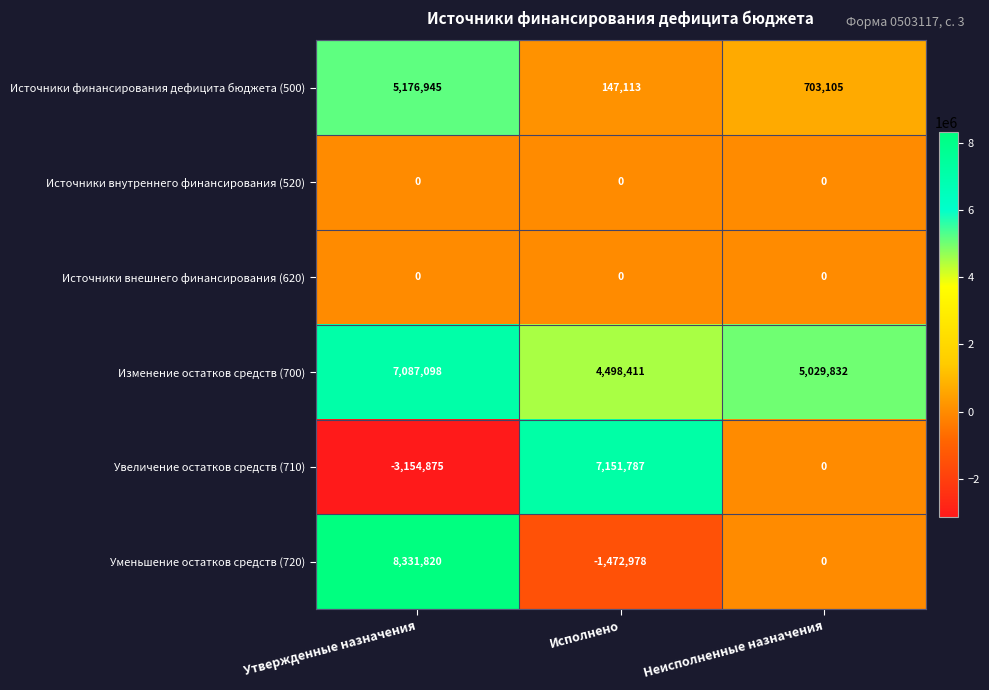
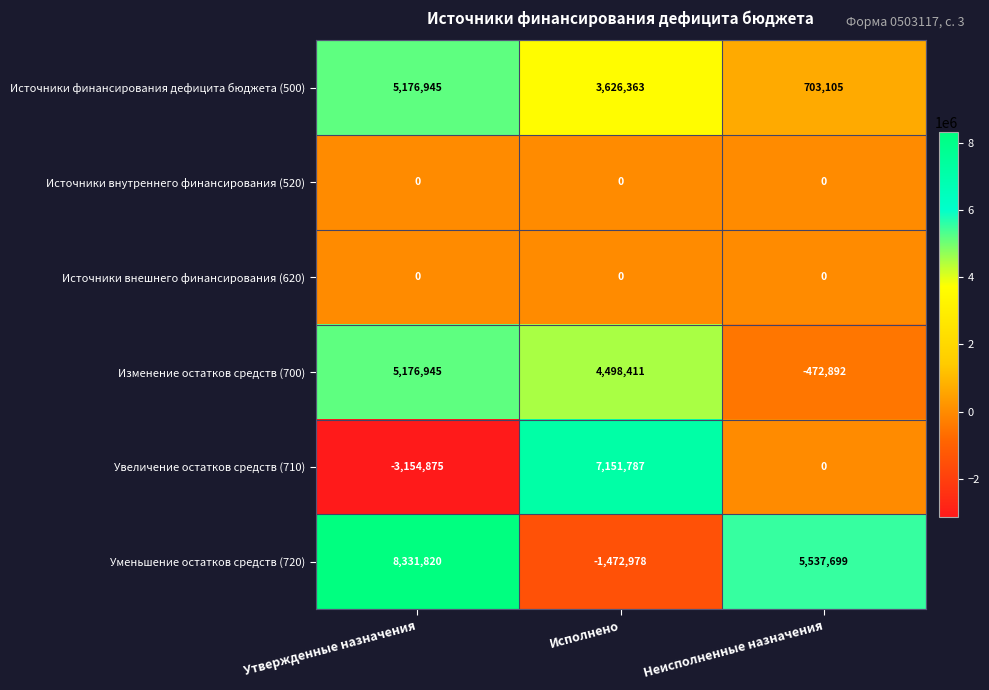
Источники финансирования дефицита бюджета (500), Исполнено: 147,113 -> 3,626,363
Изменение остатков средств (700), Утвержденные назначения: 7,087,098 -> 5,176,945
Изменение остатков средств (700), Неисполненные назначения: 5,029,832 -> -472,892
Уменьшение остатков средств (720), Неисполненные назначения: 0 -> 5,537,699
